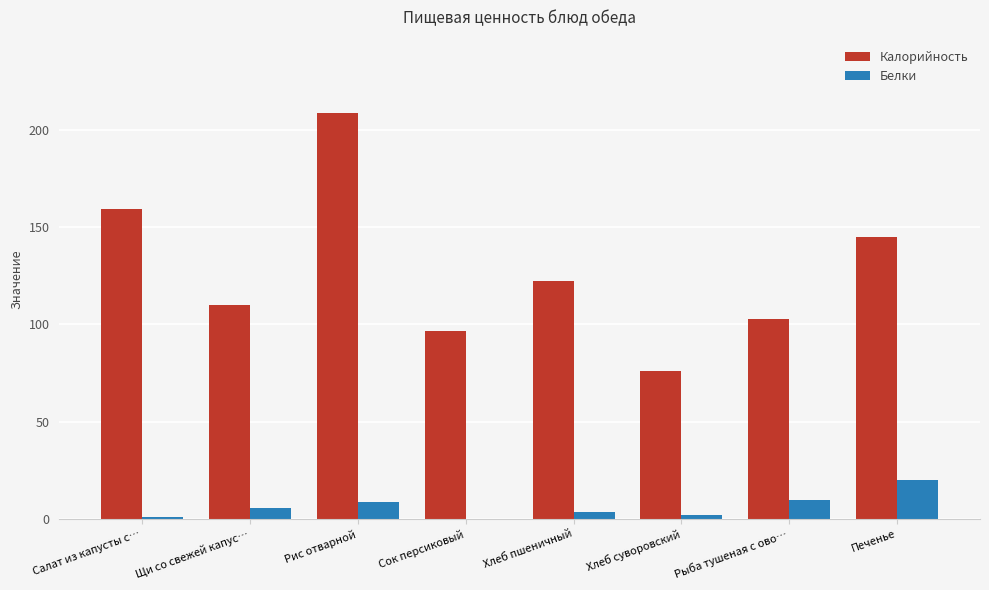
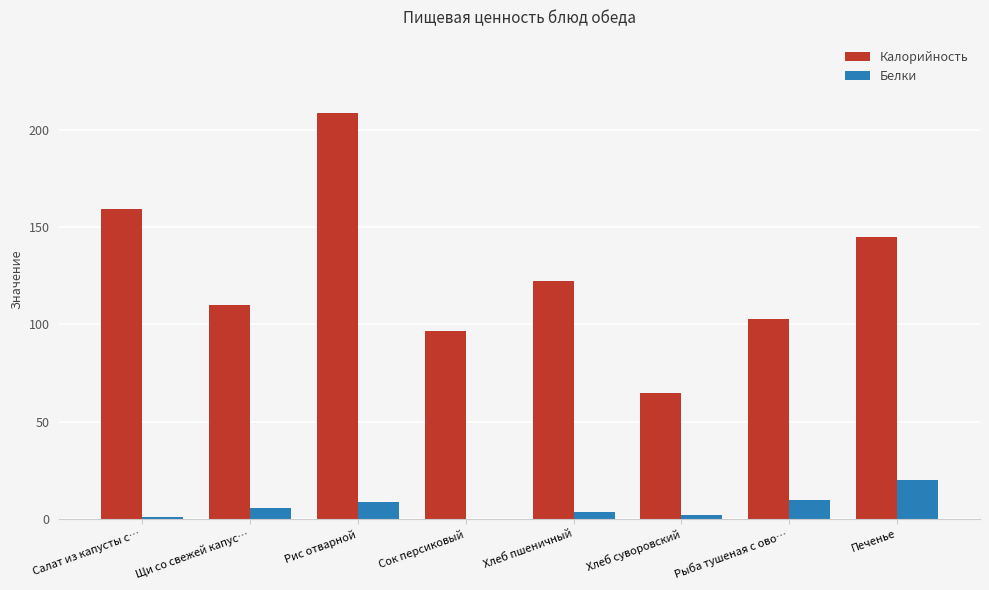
Калорийность, Хлеб суворовский: 76 -> 65
